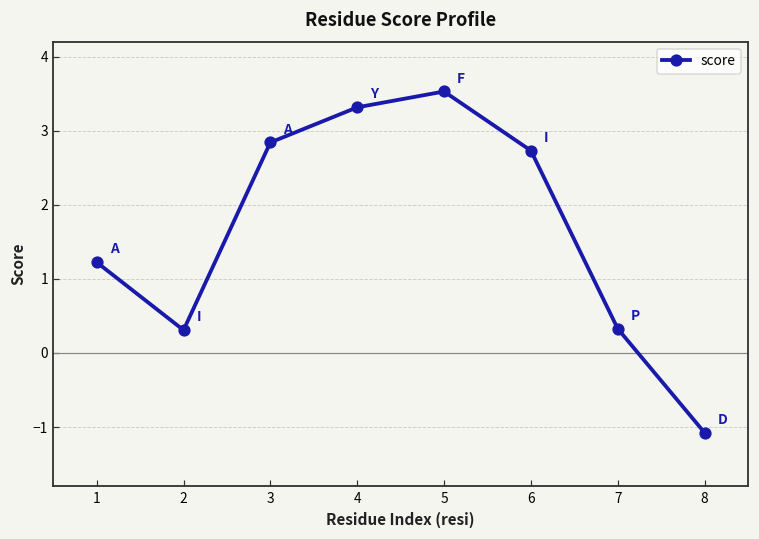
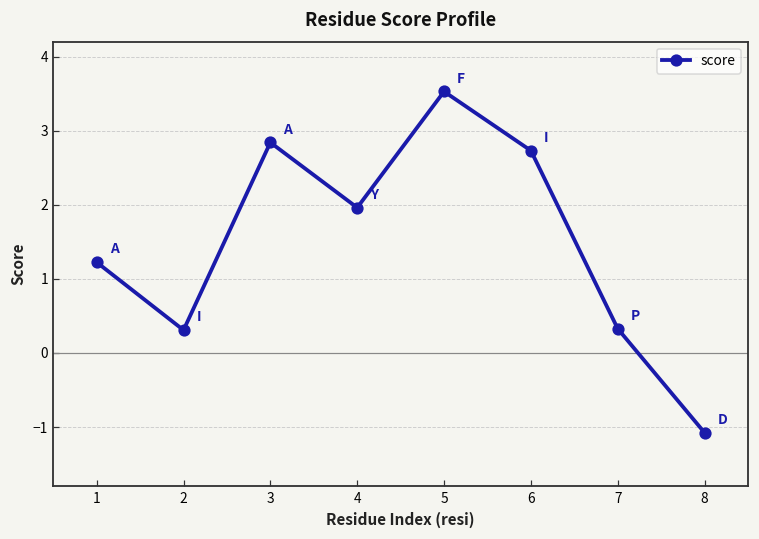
4: 3.3 -> 2.0
